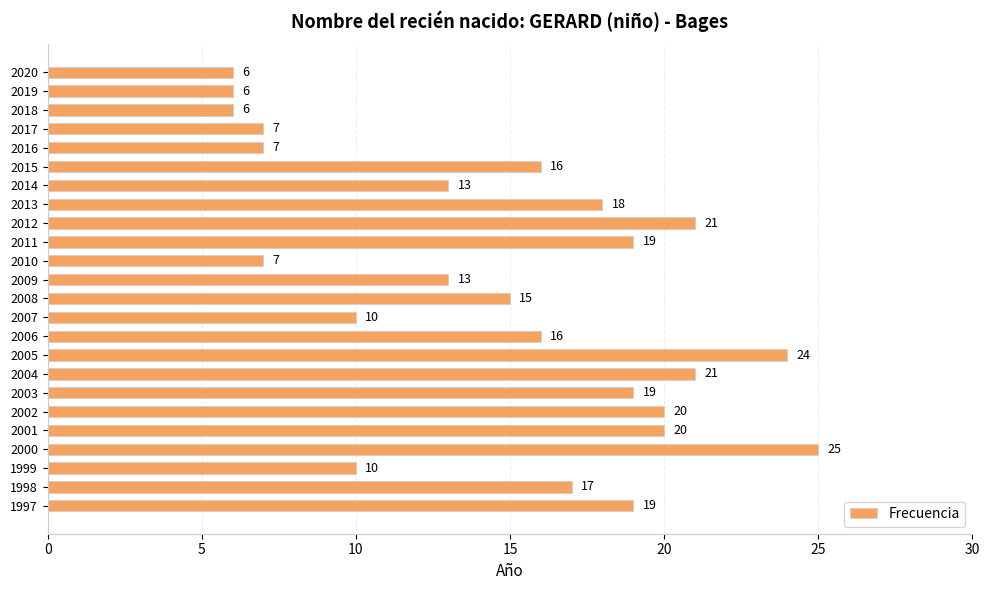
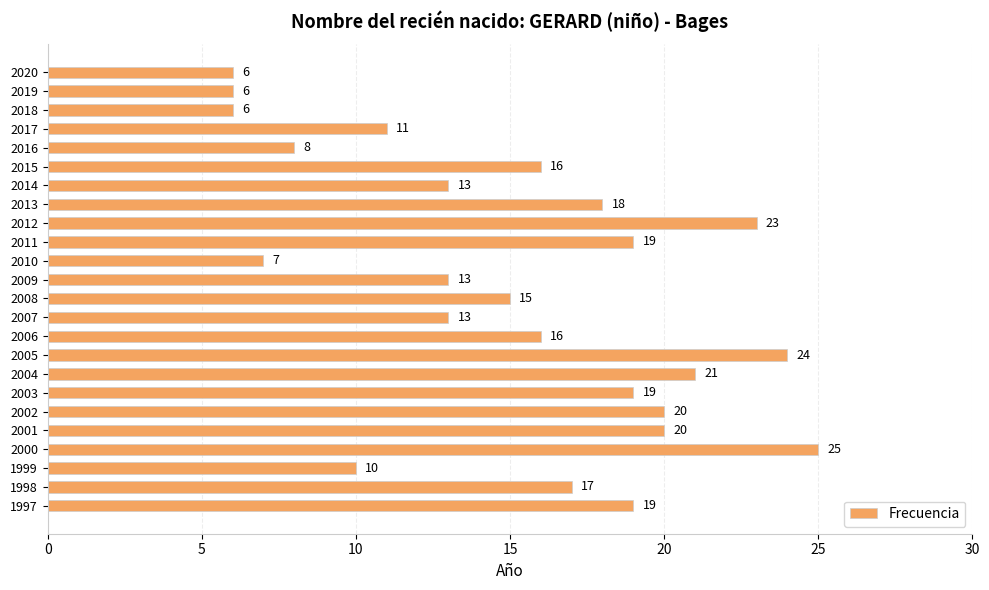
2017: 7 -> 11
2016: 7 -> 8
2012: 21 -> 23
2007: 10 -> 13
